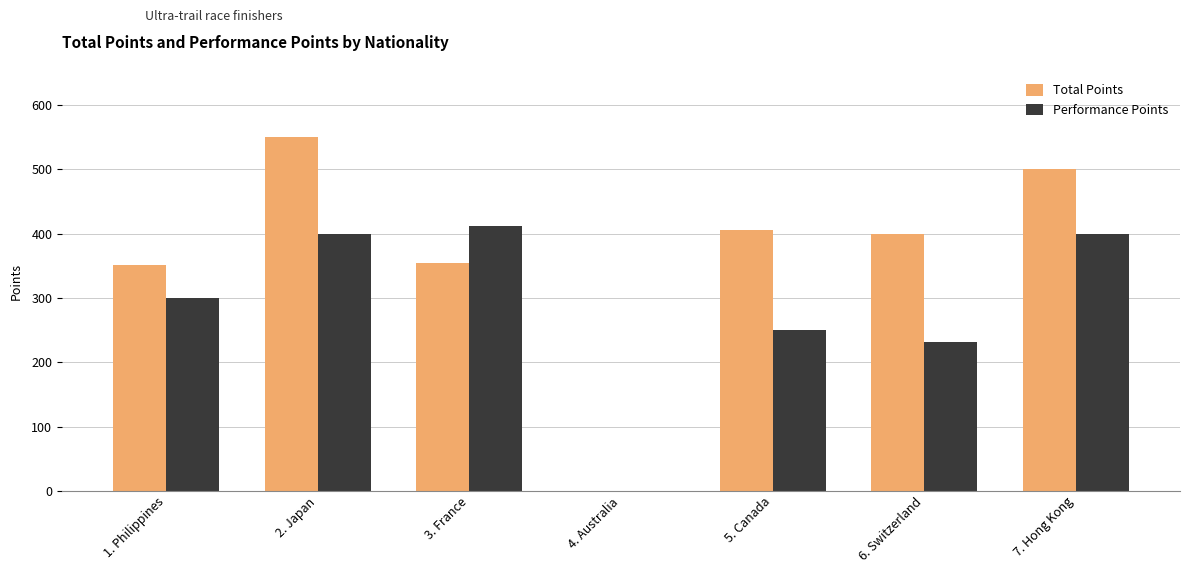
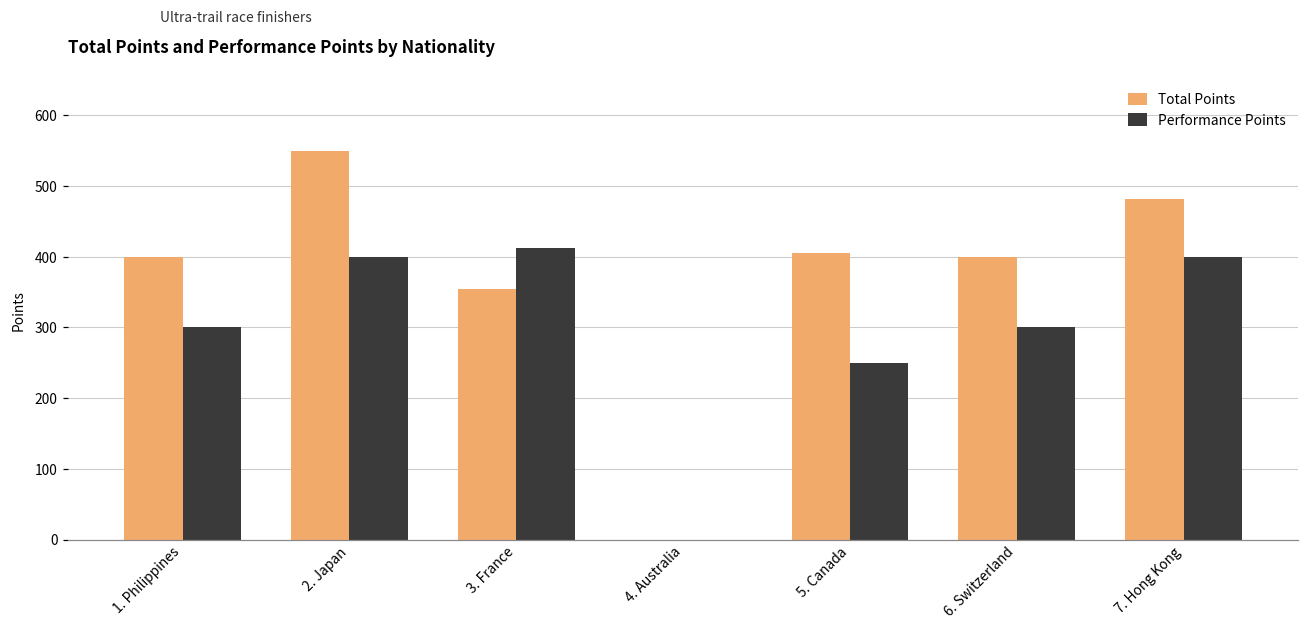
Total Points, 1. Philippines: 350 -> 400
Performance Points, 6. Switzerland: 230 -> 300
Total Points, 7. Hong Kong: 500 -> 480
